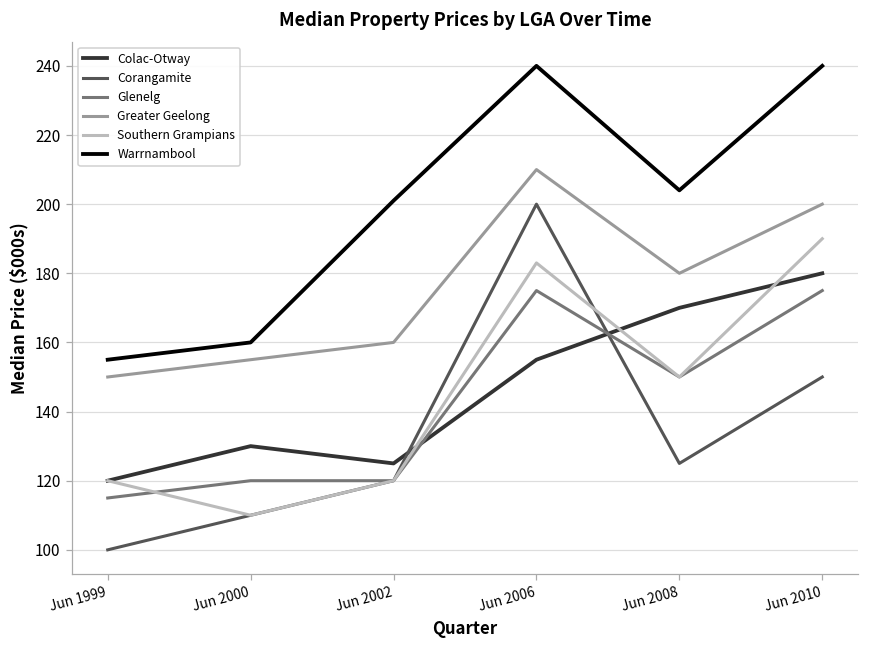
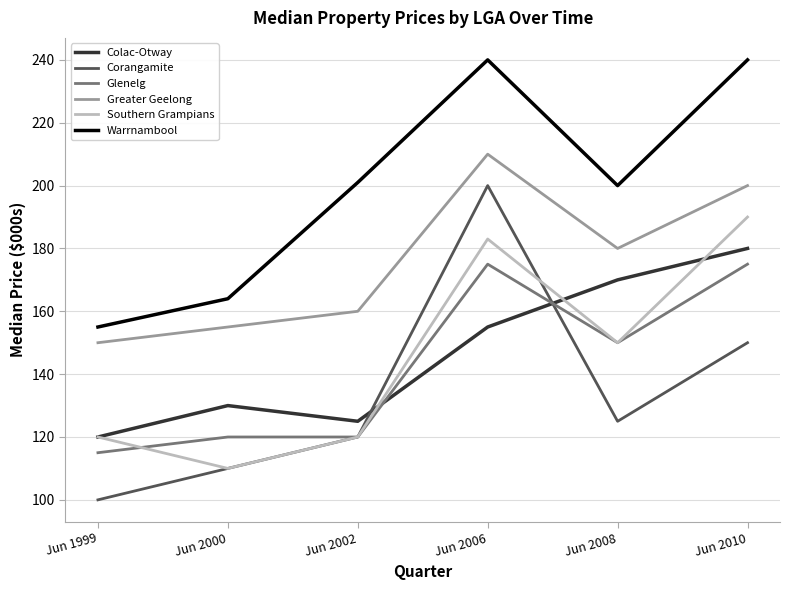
Warrnambool, Jun 2000: 160 -> 164
Warrnambool, Jun 2008: 204 -> 200
